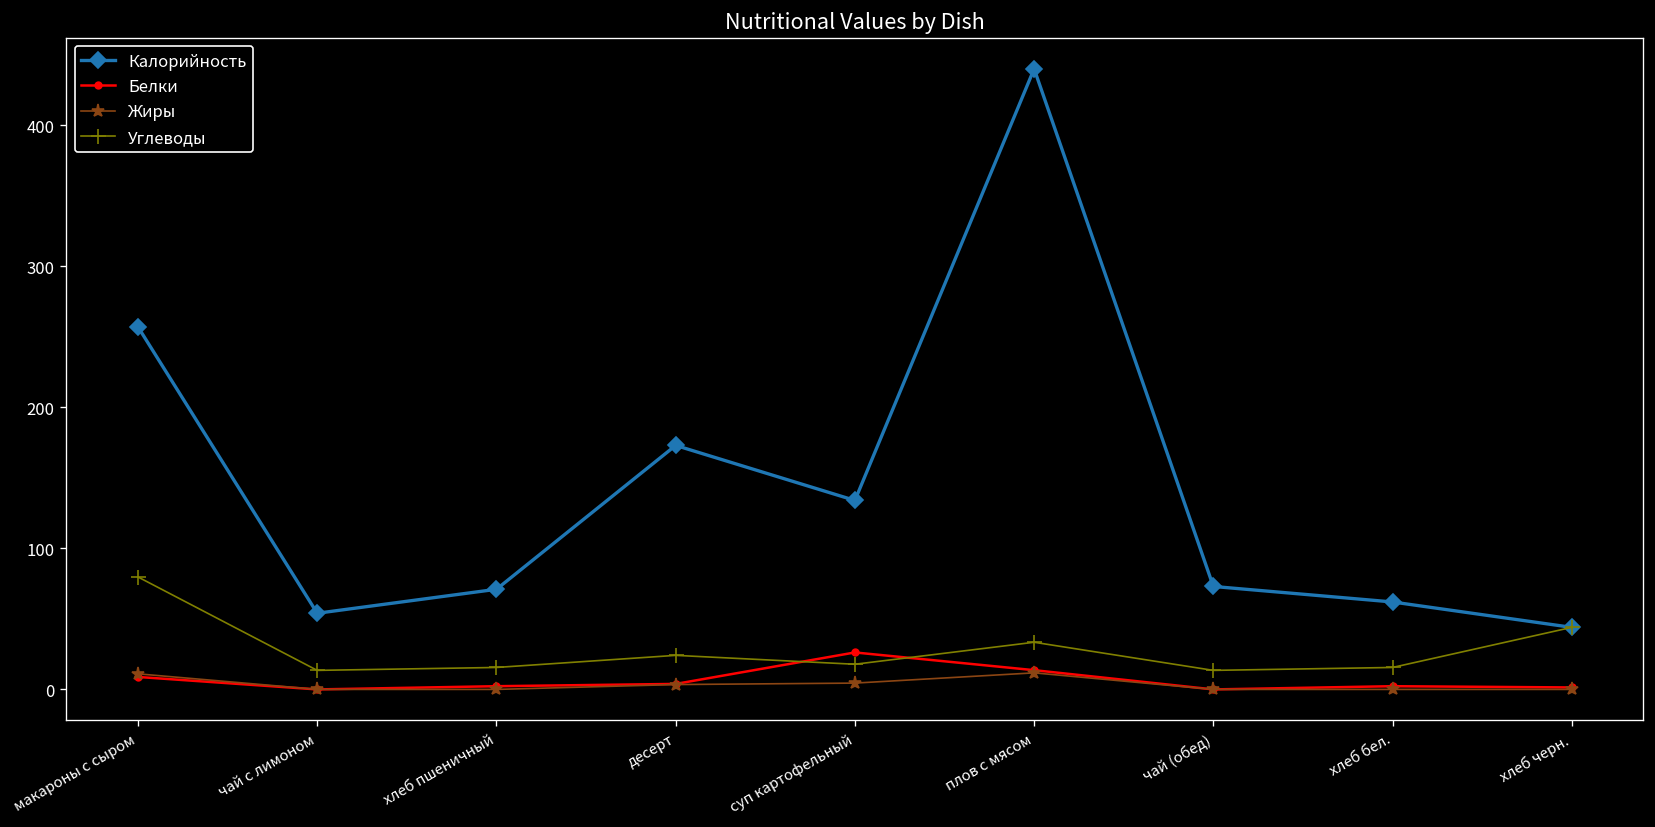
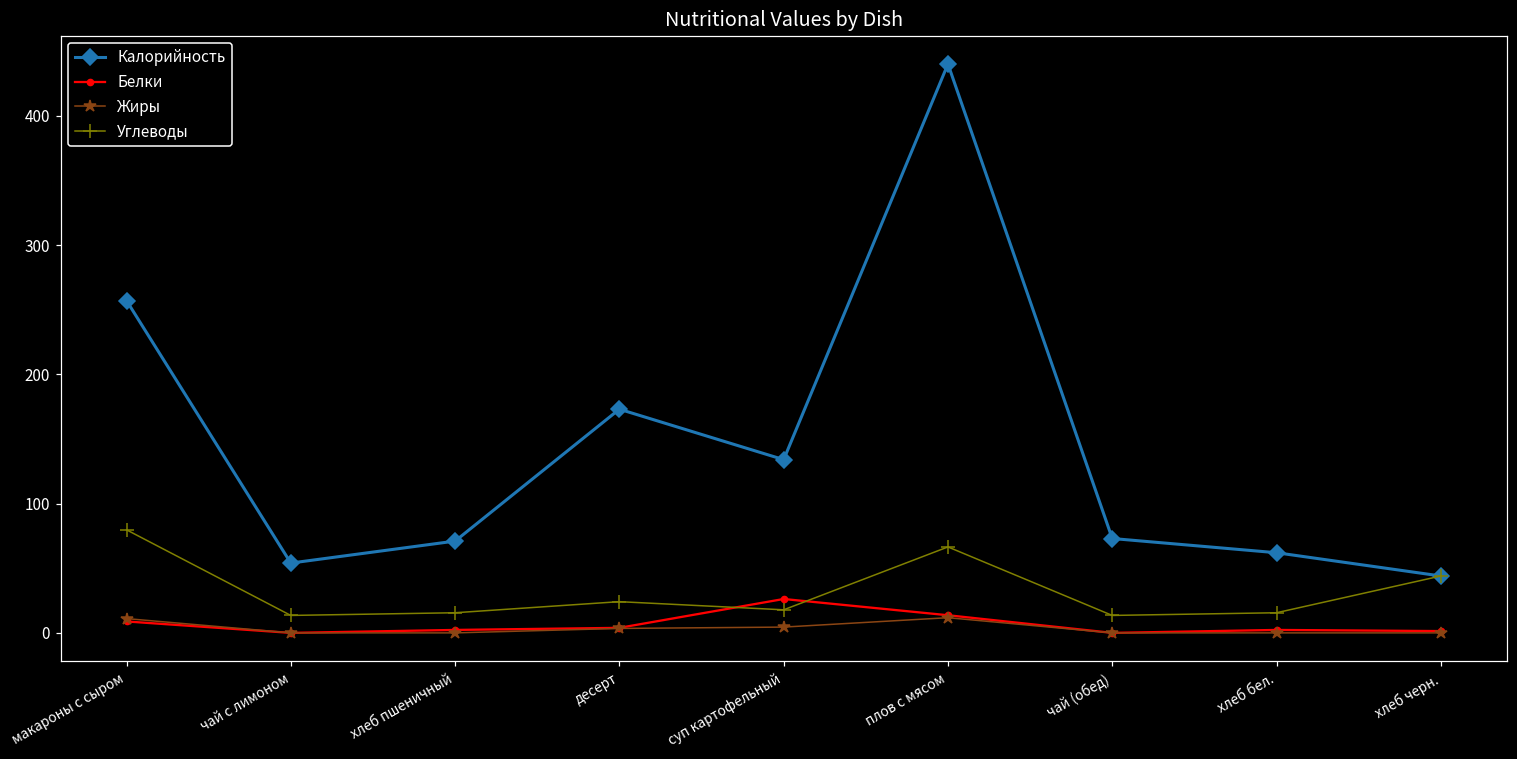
Углеводы, плов с мясом: 33 -> 66
